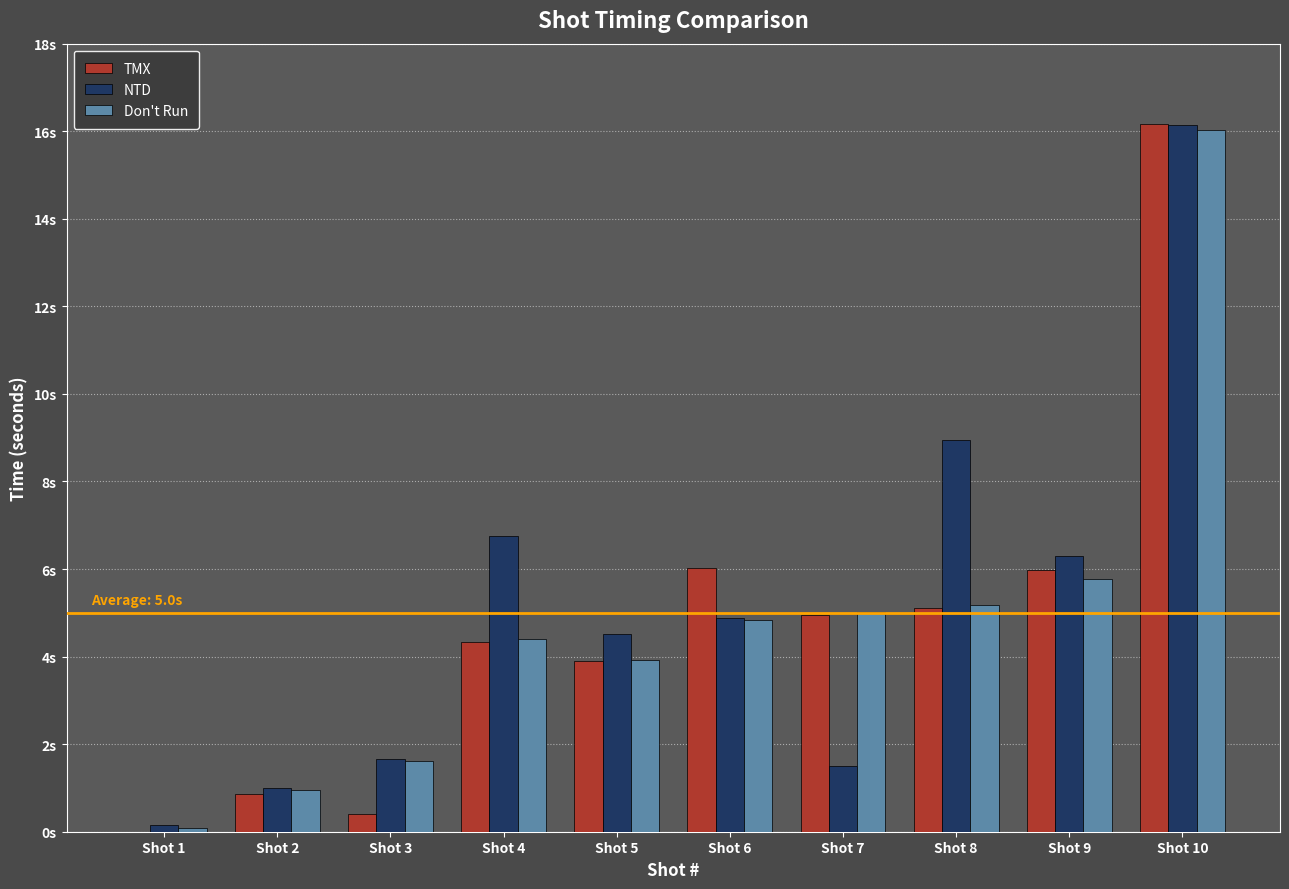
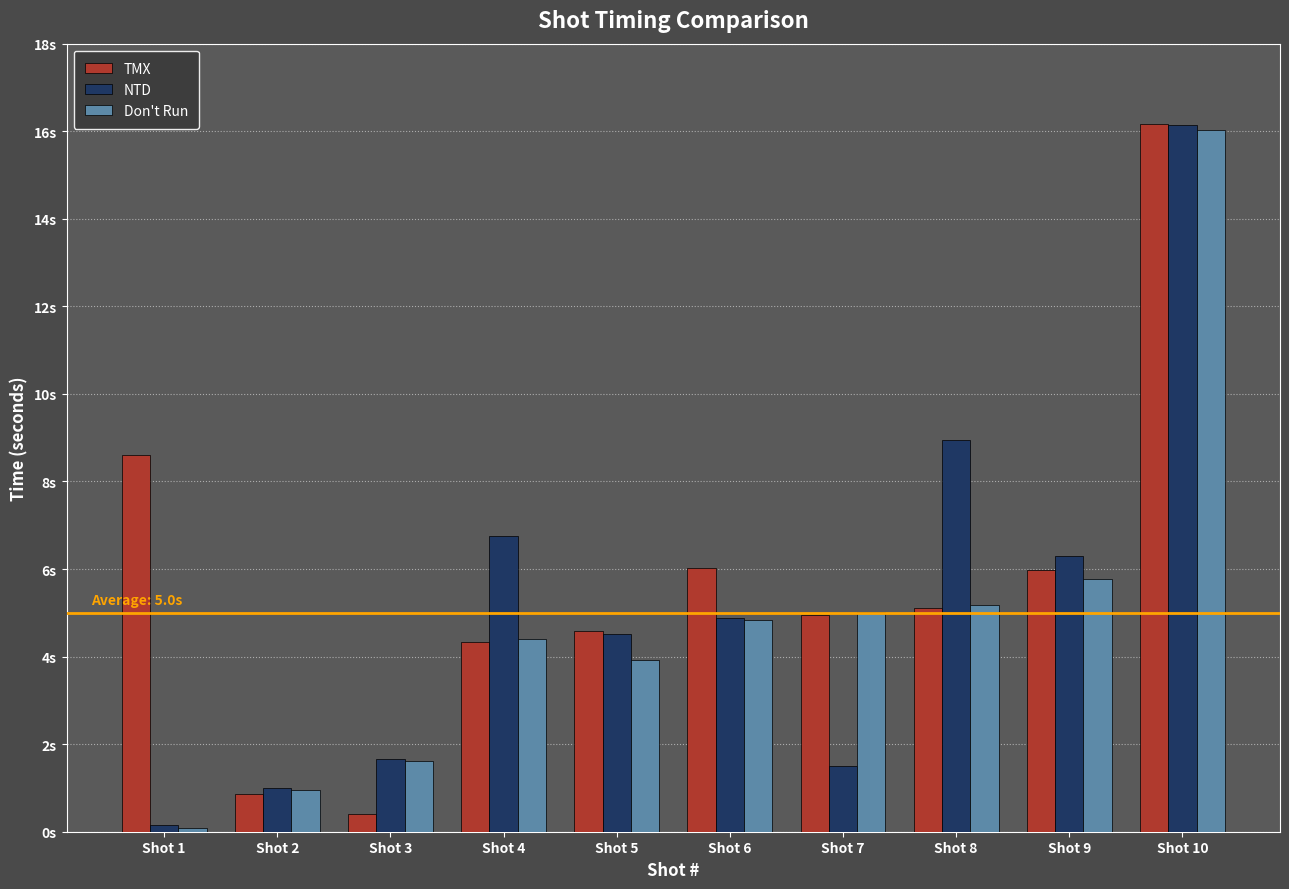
TMX, Shot 1: 0.0s -> 8.6s
TMX, Shot 5: 3.9s -> 4.6s
